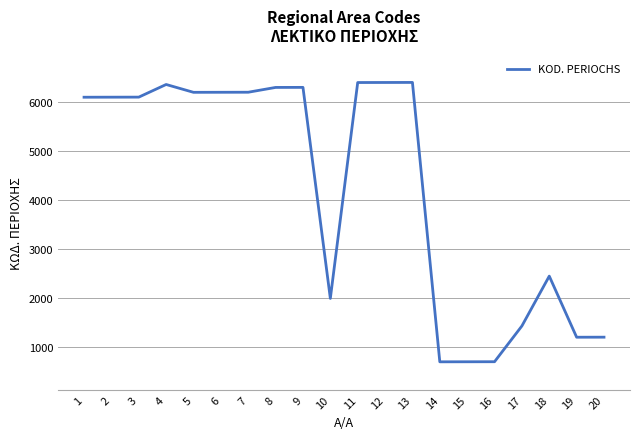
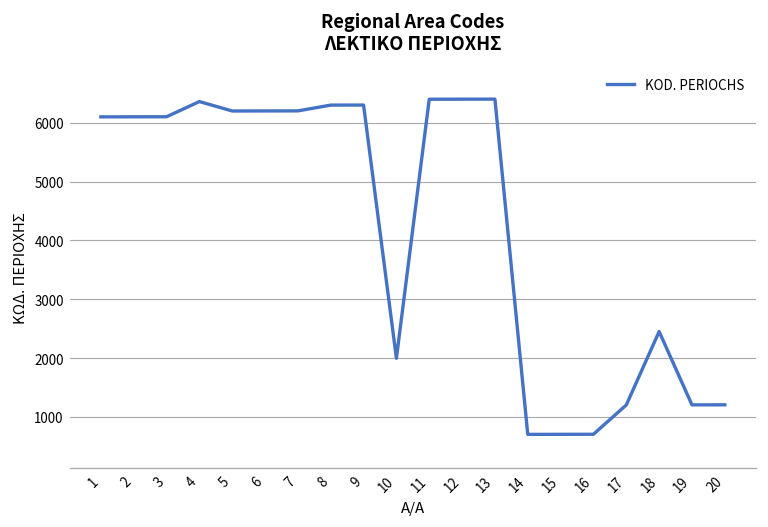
17: 1400 -> 1200
